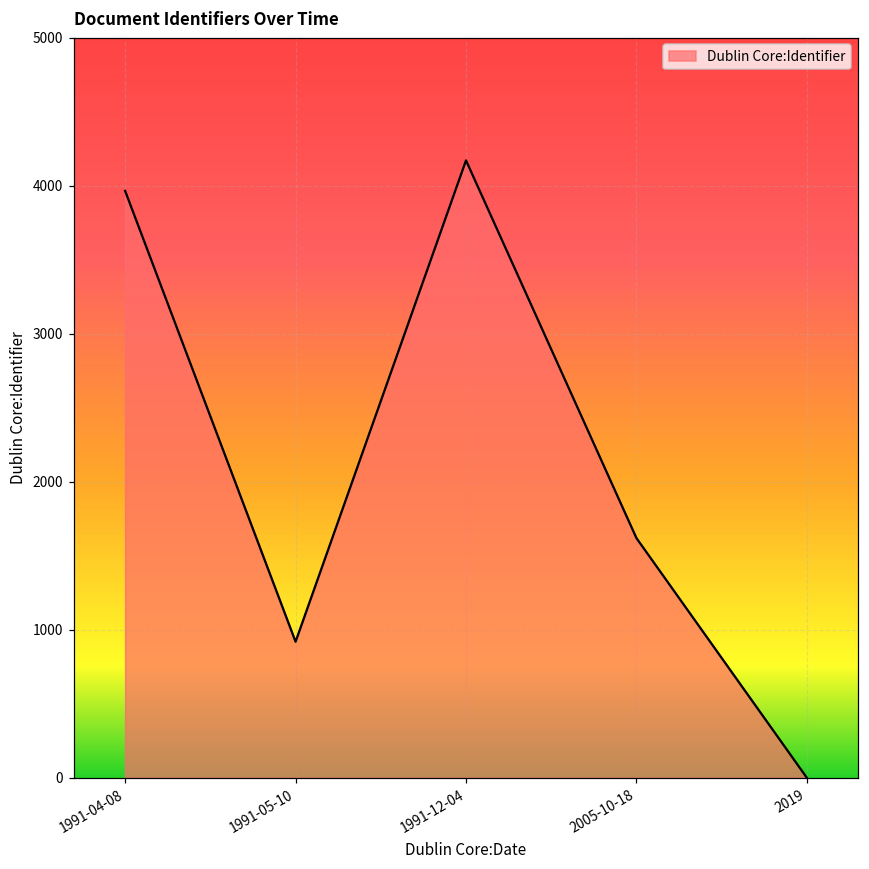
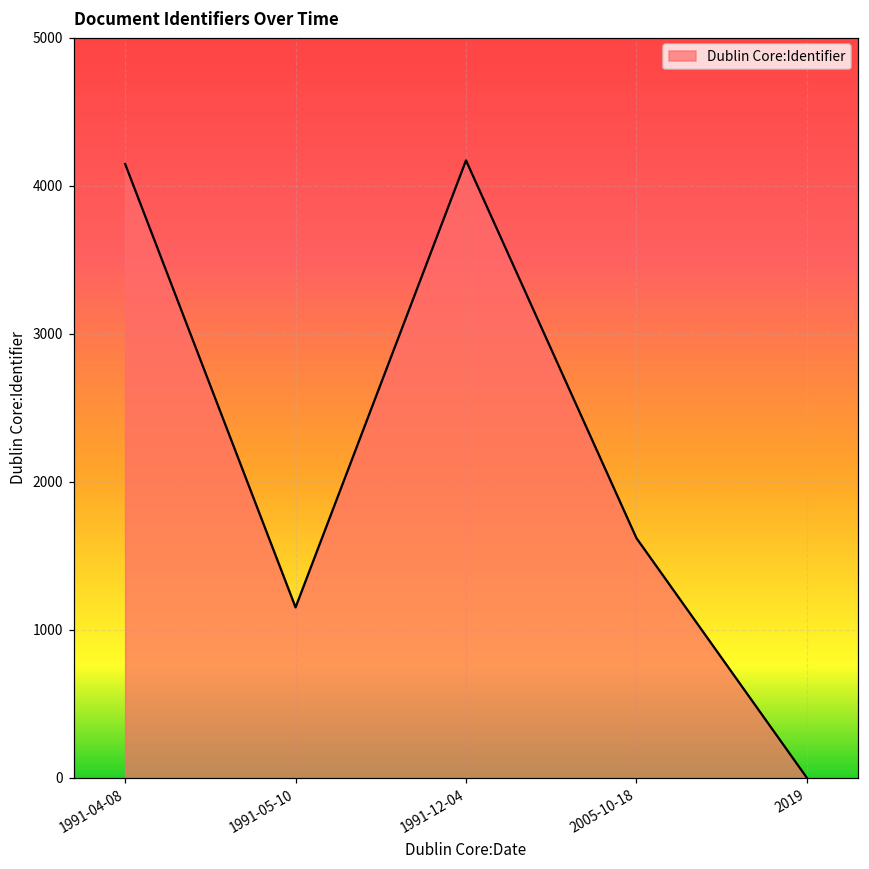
1991-04-08: 3960 -> 4150
1991-05-10: 920 -> 1150
